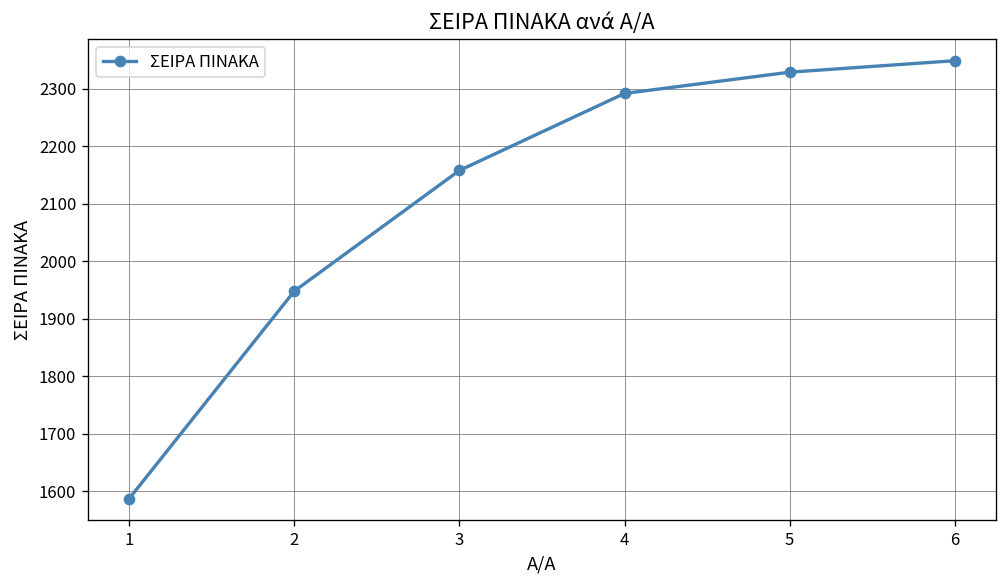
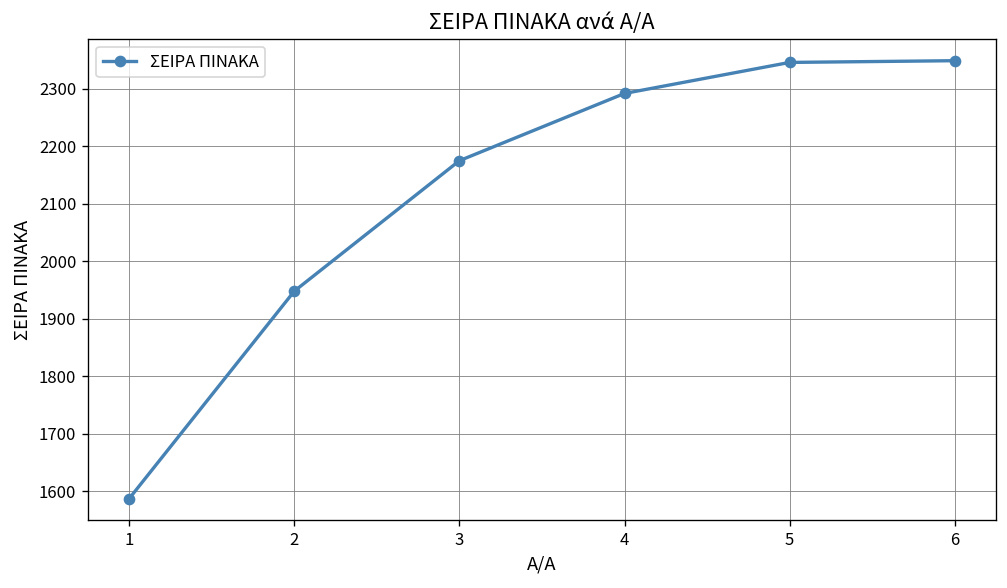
3: 2160 -> 2180
5: 2330 -> 2350
